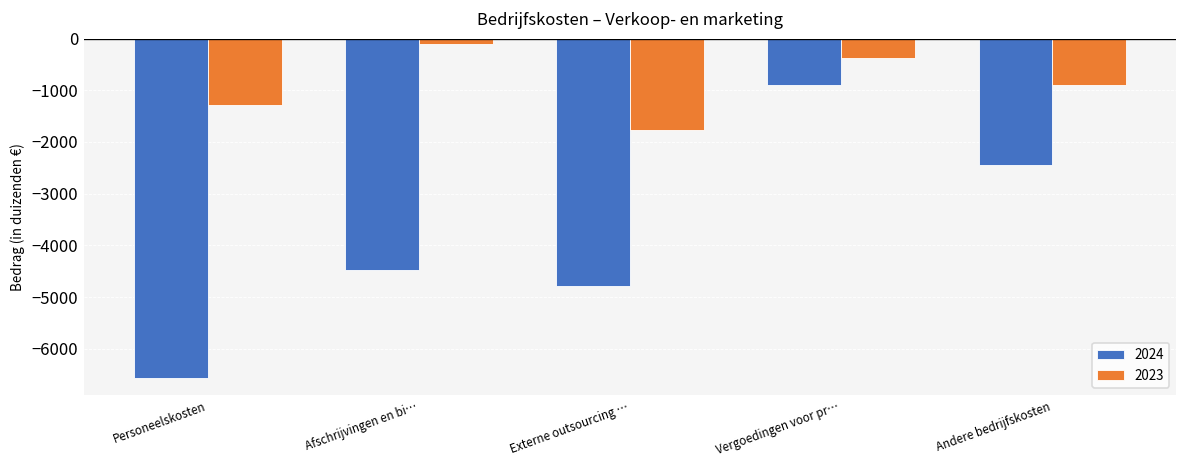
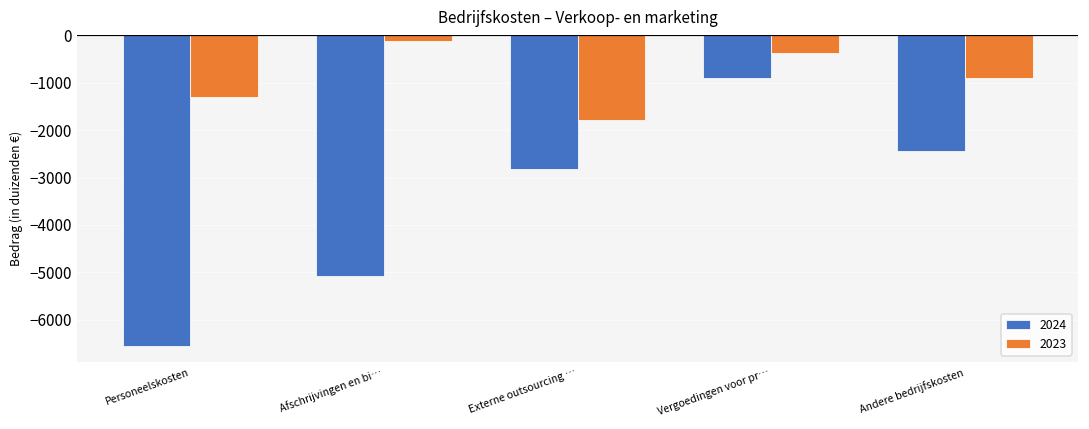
2024, Afschrijvingen en bi…: -4500 -> -5100
2024, Externe outsourcing …: -4800 -> -2800
